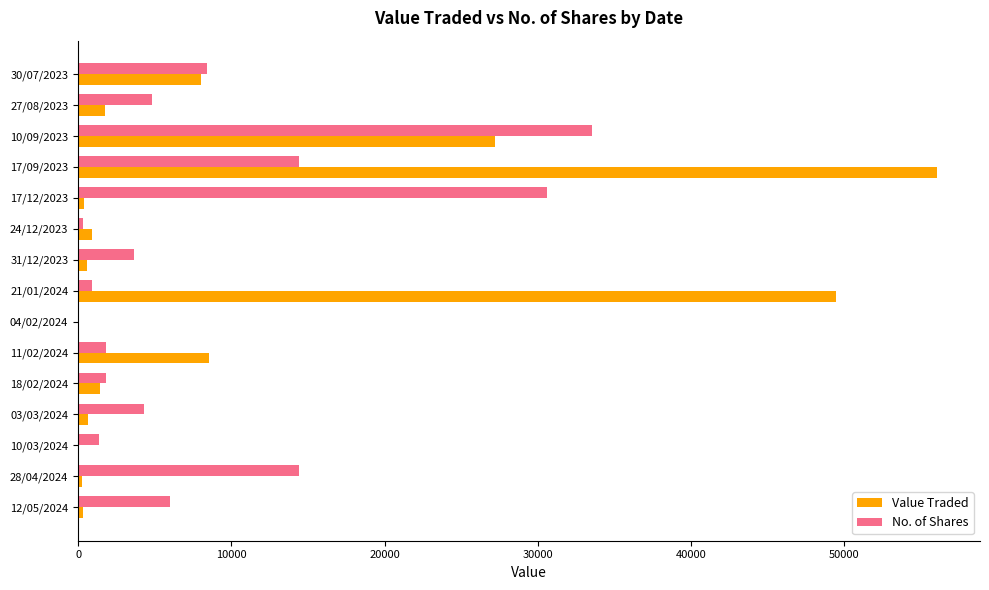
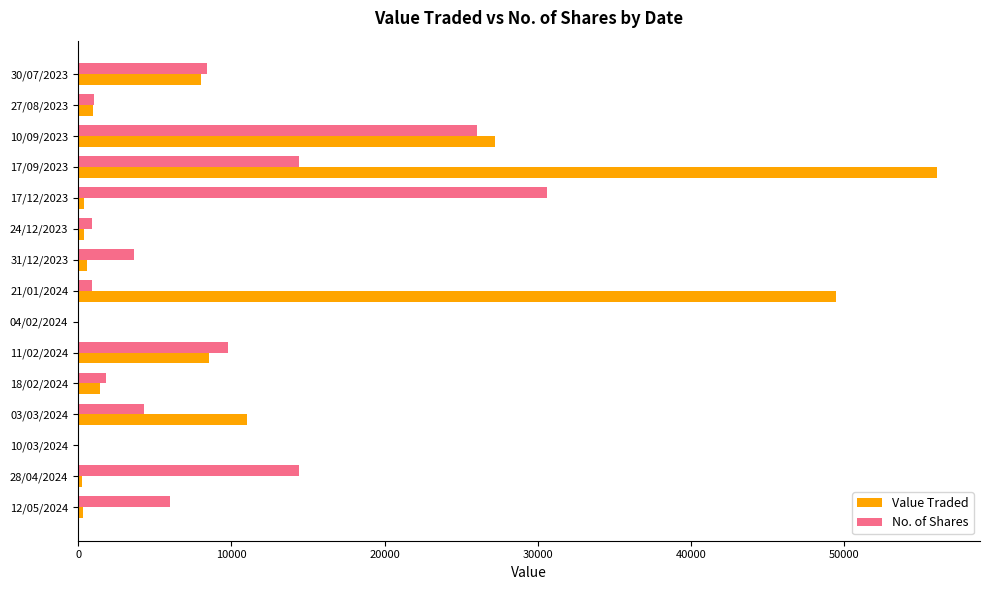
No. of Shares, 27/08/2023: 4800 -> 1000
Value Traded, 27/08/2023: 1700 -> 1000
No. of Shares, 10/09/2023: 33500 -> 26000
No. of Shares, 24/12/2023: 300 -> 900
Value Traded, 24/12/2023: 900 -> 400
No. of Shares, 11/02/2024: 1800 -> 9800
Value Traded, 03/03/2024: 600 -> 11000
No. of Shares, 10/03/2024: 1300 -> 0
